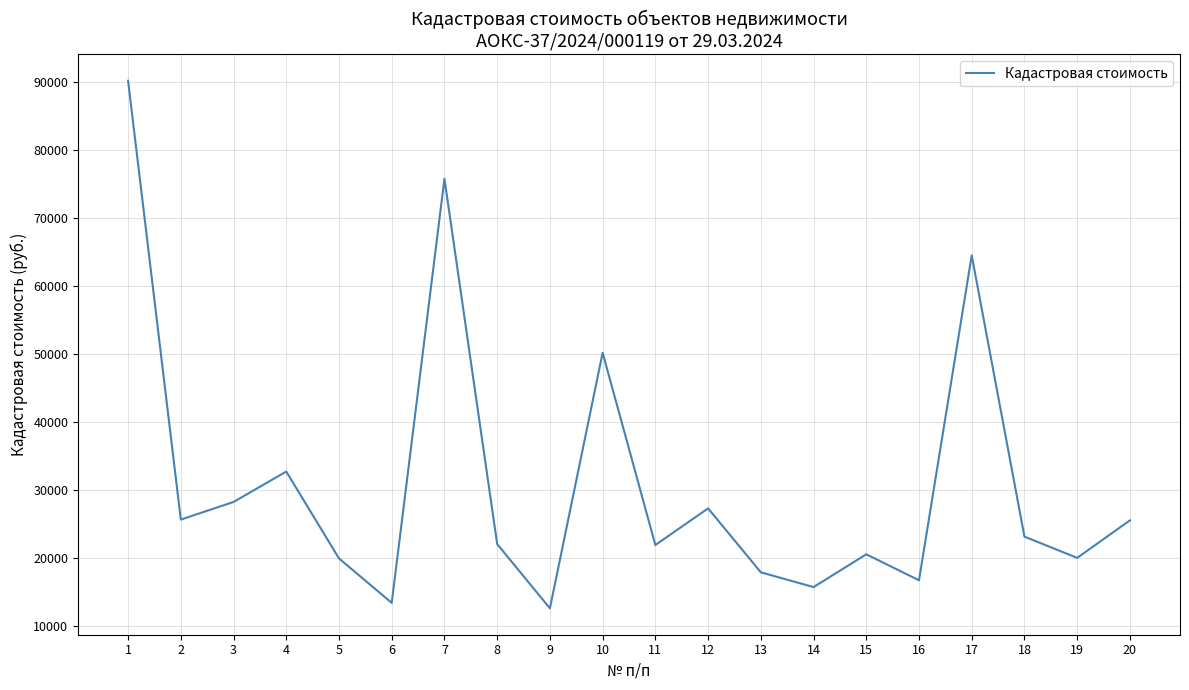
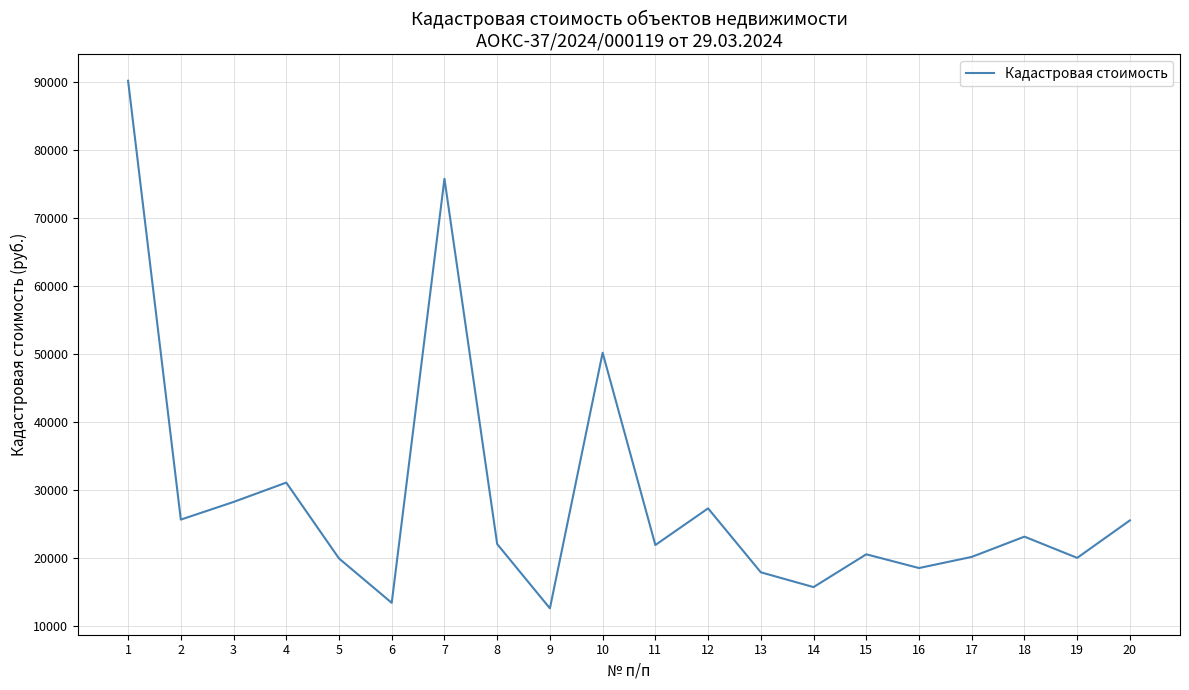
4: 33000 -> 31000
16: 17000 -> 19000
17: 65000 -> 20000
